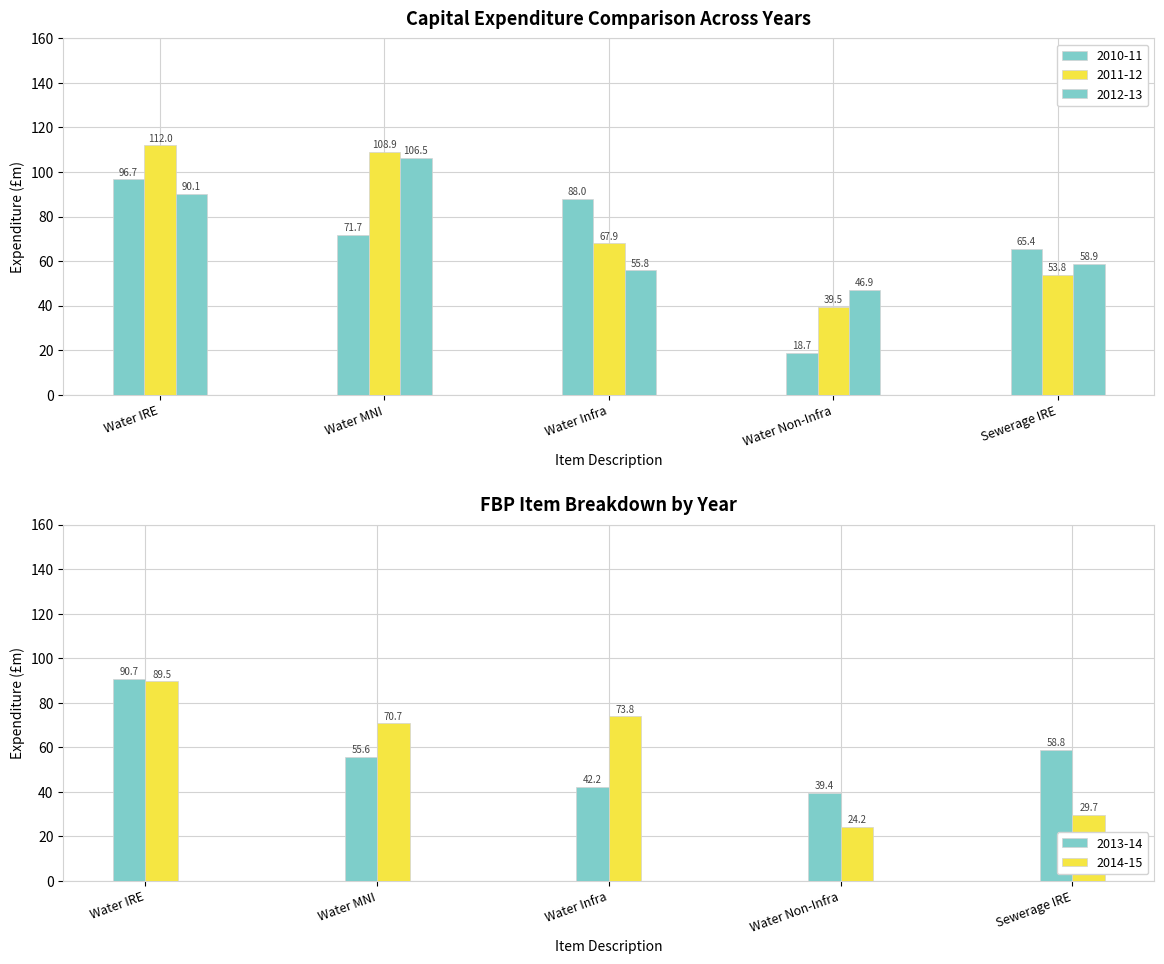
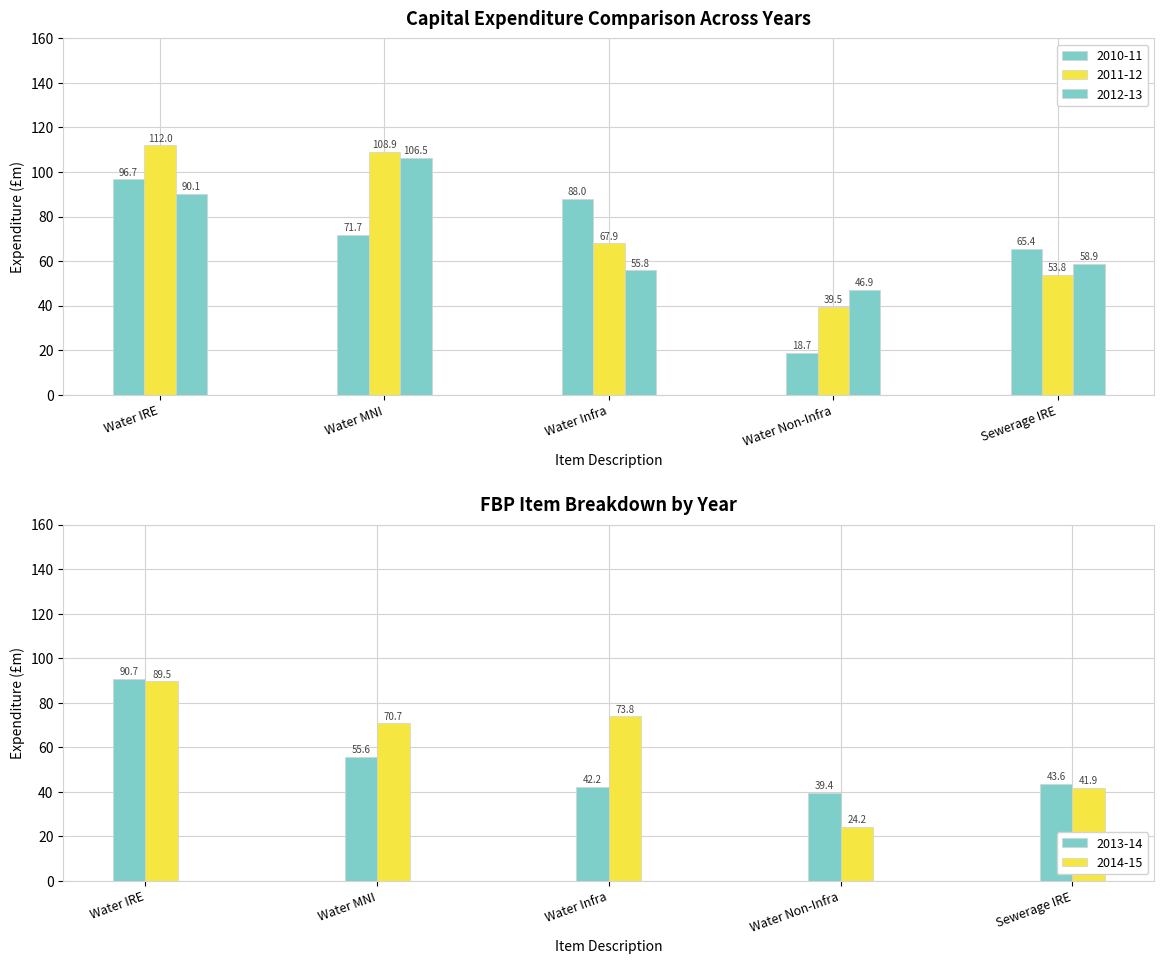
FBP Item Breakdown by Year, 2013-14, Sewerage IRE: 58.8 -> 43.6
FBP Item Breakdown by Year, 2014-15, Sewerage IRE: 29.7 -> 41.9
